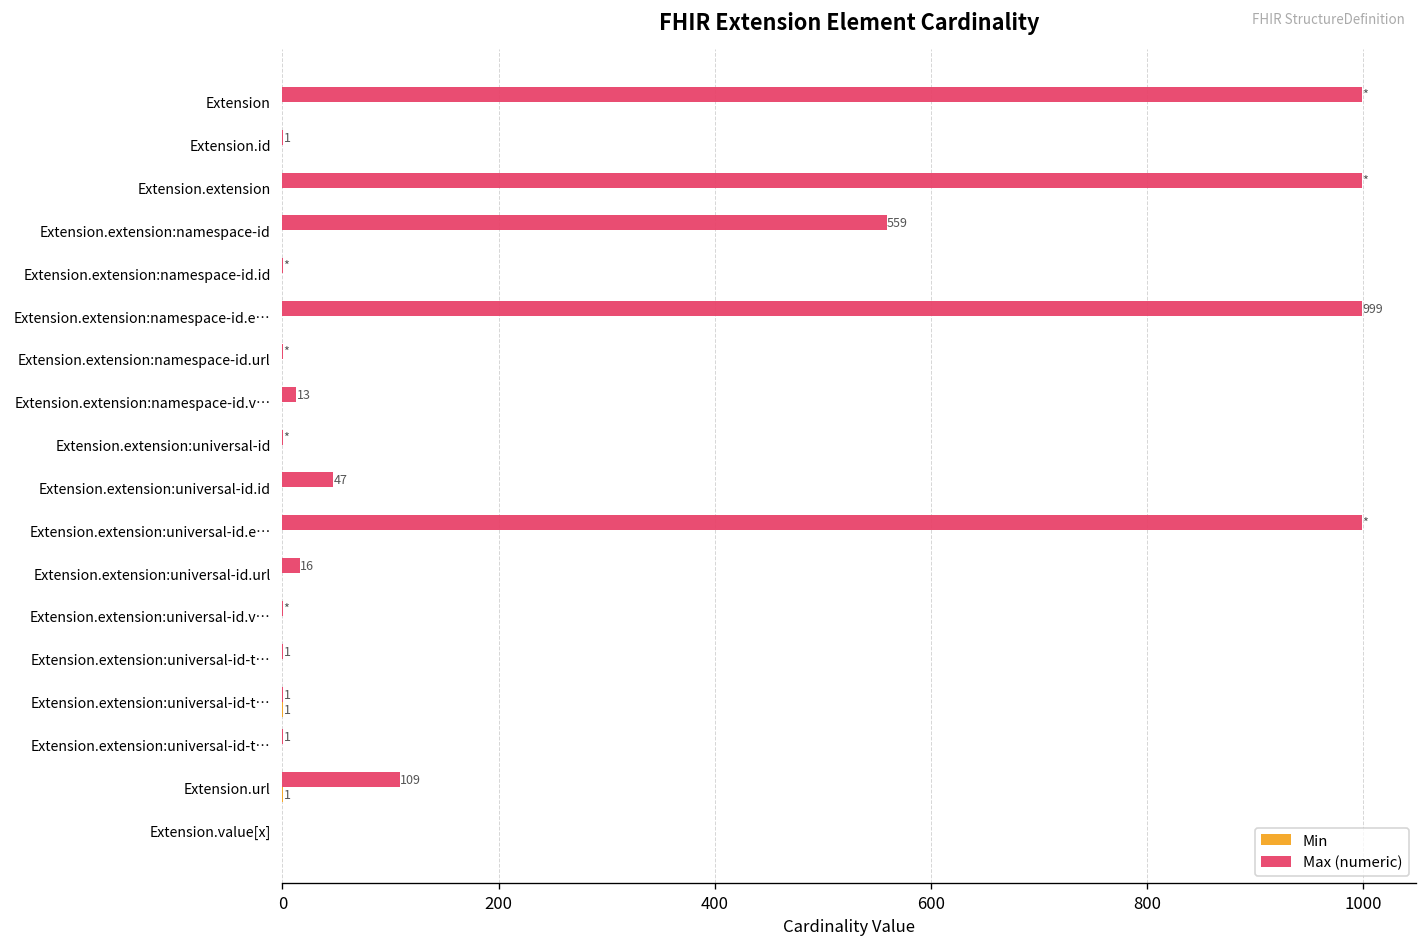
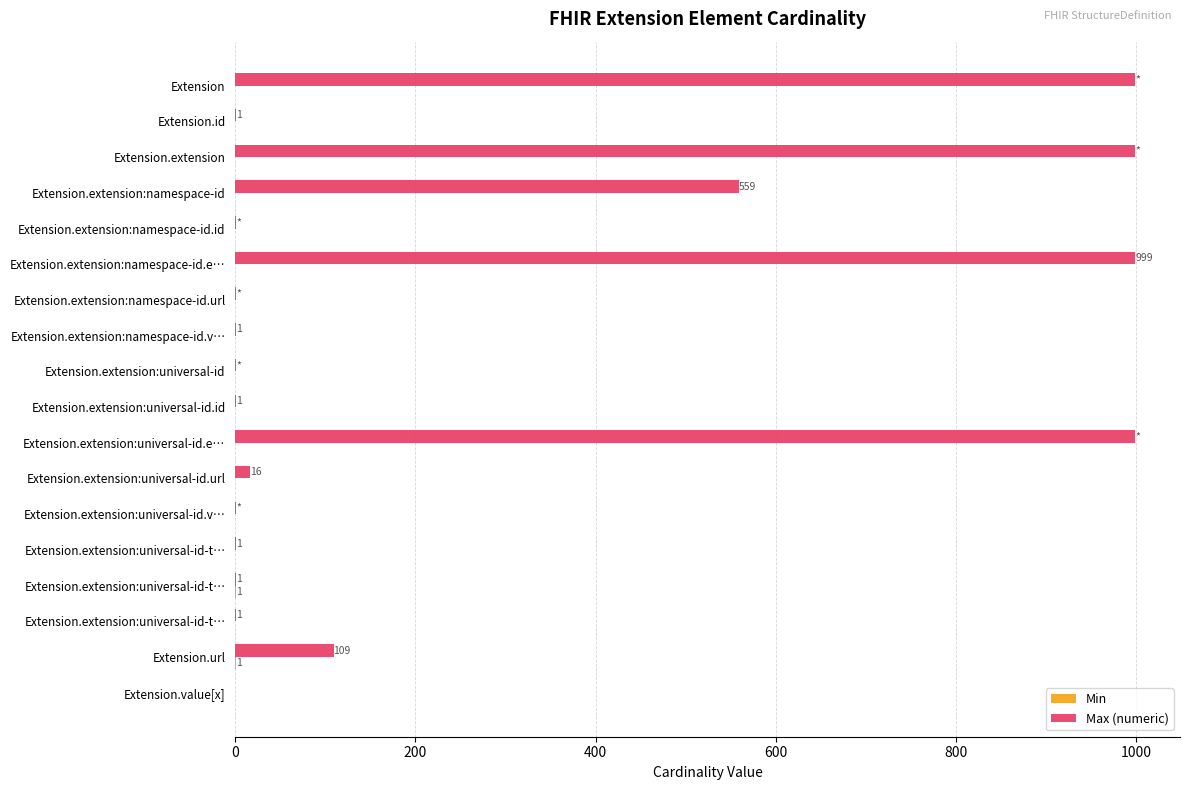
Max (numeric), Extension.extension:namespace-id.v…: 13 -> 1
Max (numeric), Extension.extension:universal-id.id: 47 -> 1
